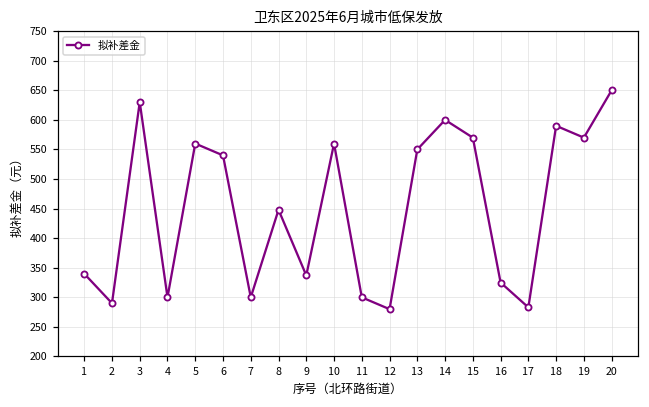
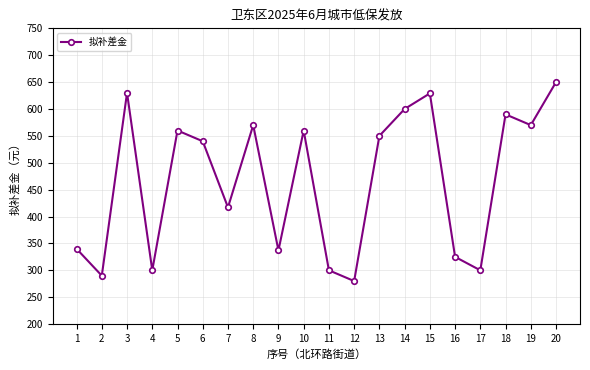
7: 300 -> 420
8: 450 -> 570
15: 570 -> 630
17: 280 -> 300
